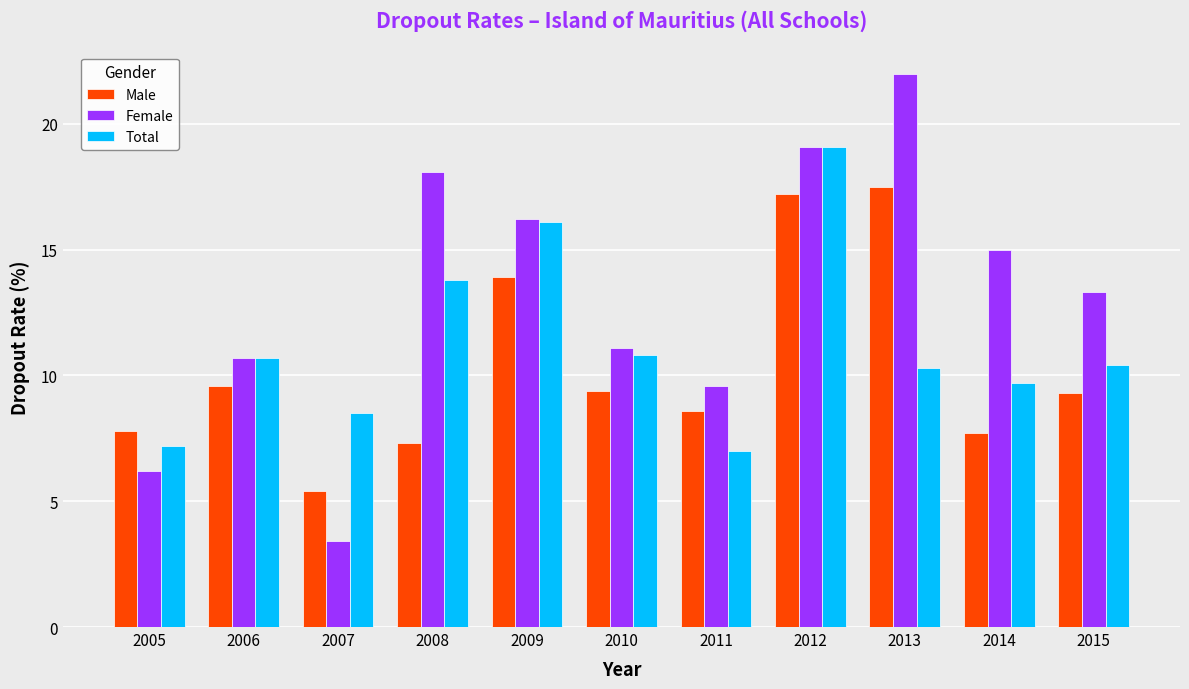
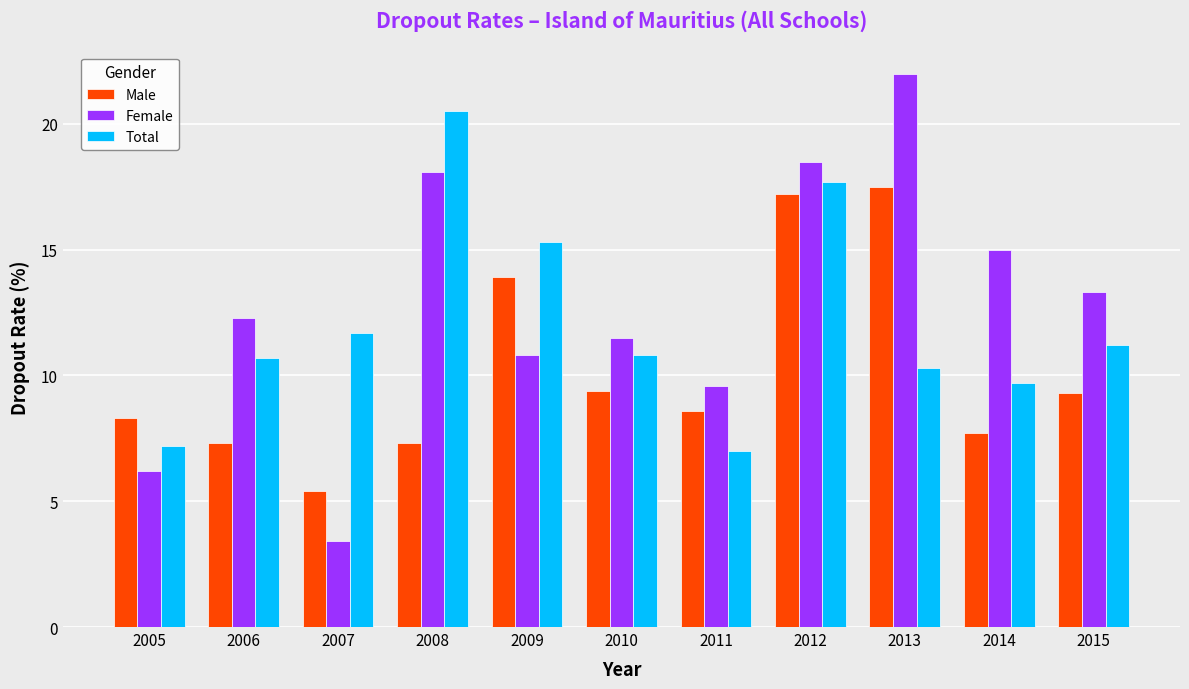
Male, 2005: 7.8 -> 8.3
Male, 2006: 9.6 -> 7.3
Female, 2006: 10.7 -> 12.3
Total, 2007: 8.5 -> 11.7
Total, 2008: 13.8 -> 20.5
Female, 2009: 16.2 -> 10.8
Total, 2009: 16.1 -> 15.3
Female, 2010: 11.1 -> 11.5
Female, 2012: 19.1 -> 18.5
Total, 2012: 19.1 -> 17.7
Total, 2015: 10.4 -> 11.2
